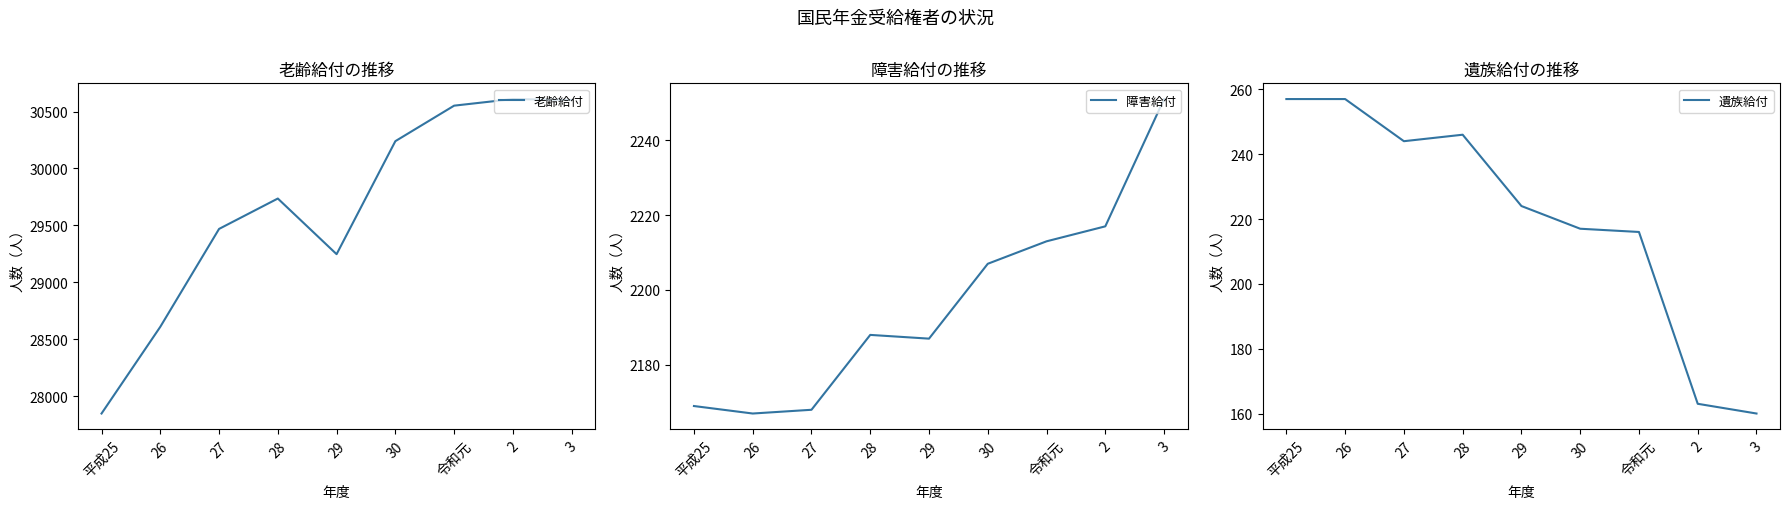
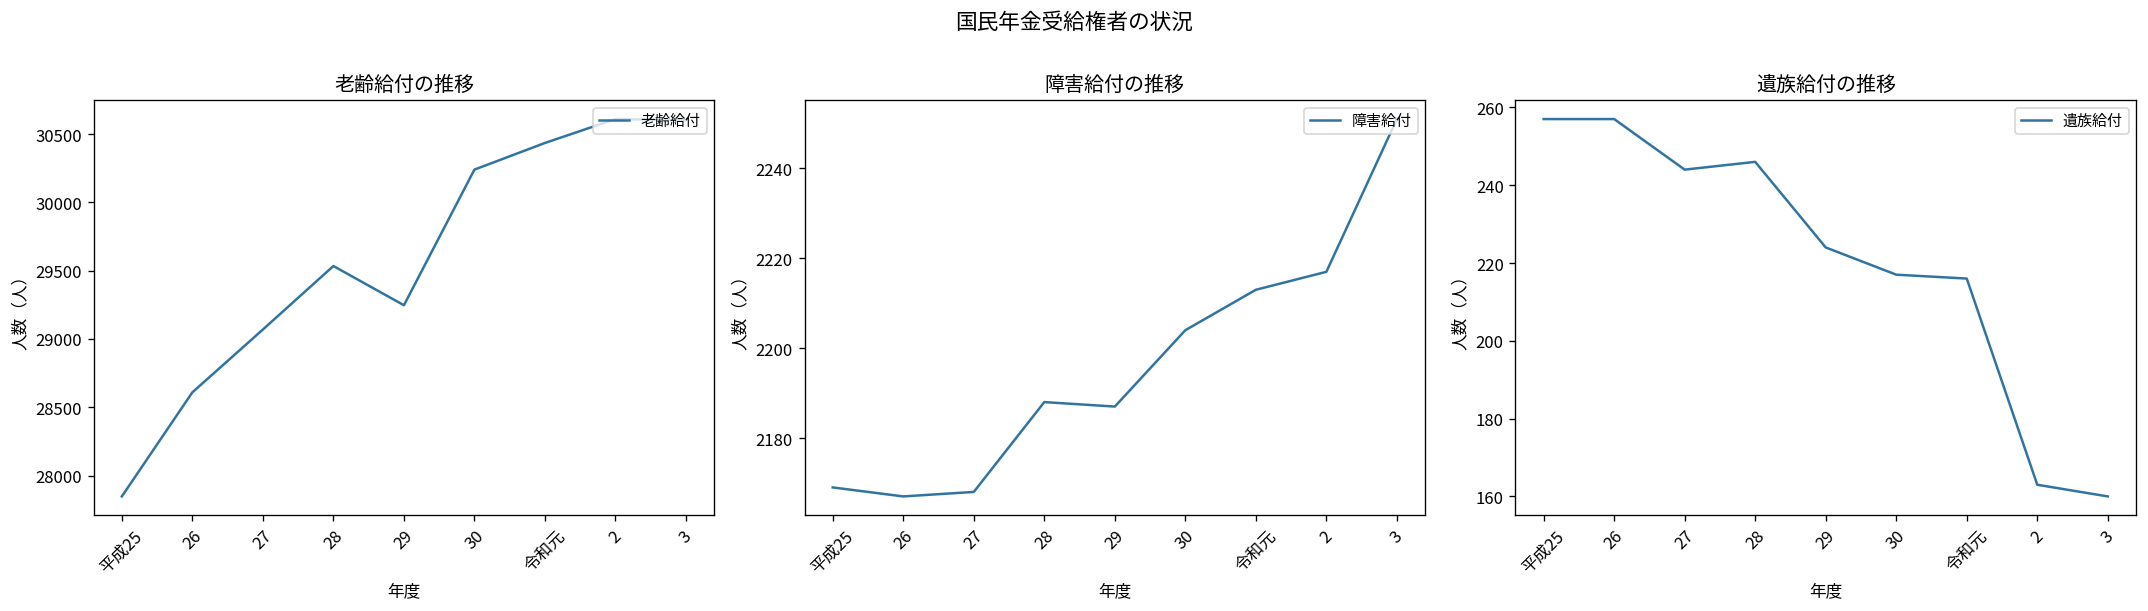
老齢給付の推移, 27: 29470 -> 29070
老齢給付の推移, 28: 29740 -> 29530
老齢給付の推移, 令和元: 30550 -> 30440
障害給付の推移, 30: 2207 -> 2204
